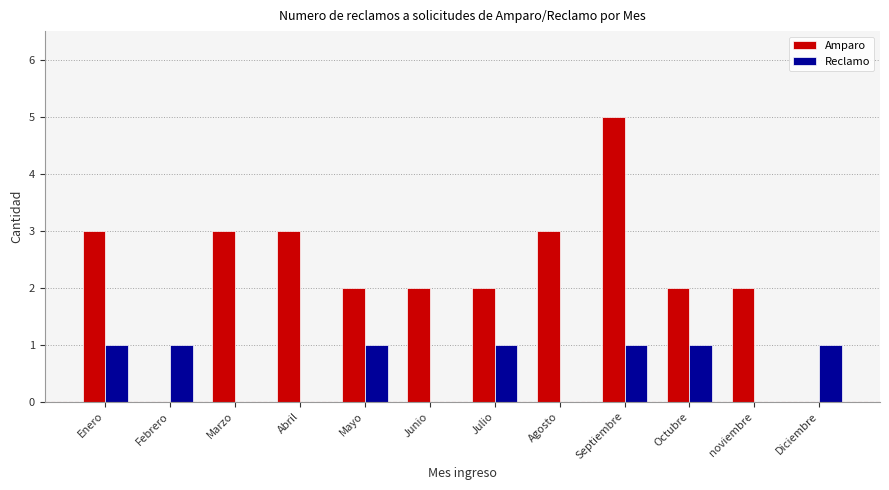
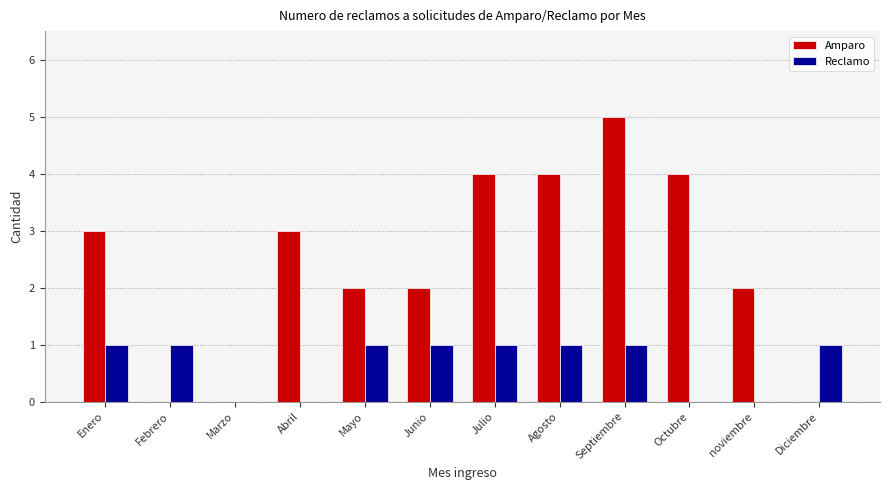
Amparo, Marzo: 3 -> 0
Reclamo, Junio: 0 -> 1
Amparo, Julio: 2 -> 4
Amparo, Agosto: 3 -> 4
Reclamo, Agosto: 0 -> 1
Amparo, Octubre: 2 -> 4
Reclamo, Octubre: 1 -> 0
